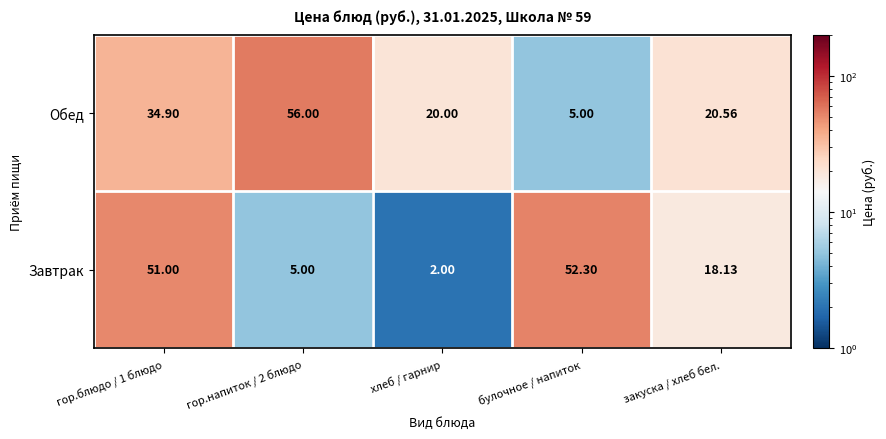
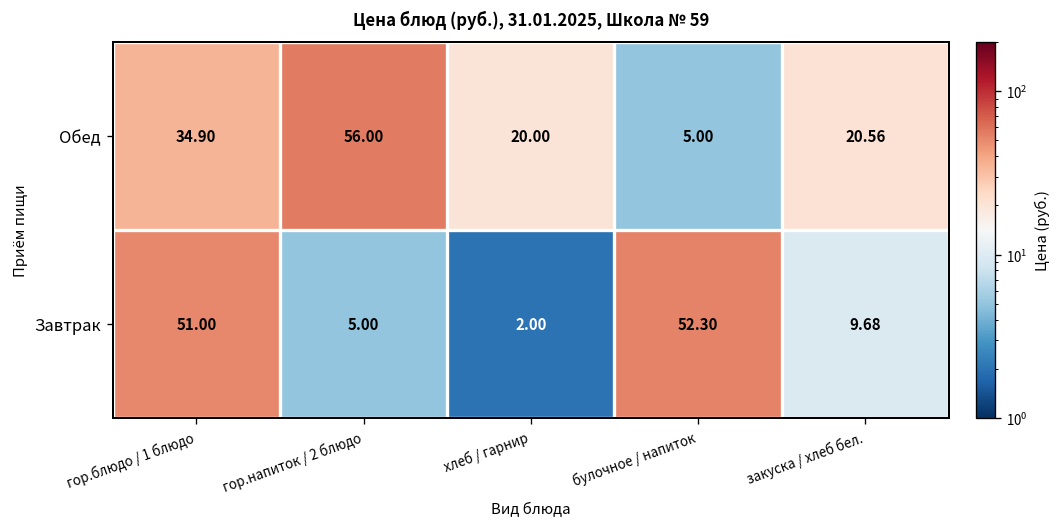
Завтрак, закуска / хлеб бел.: 18.13 -> 9.68
